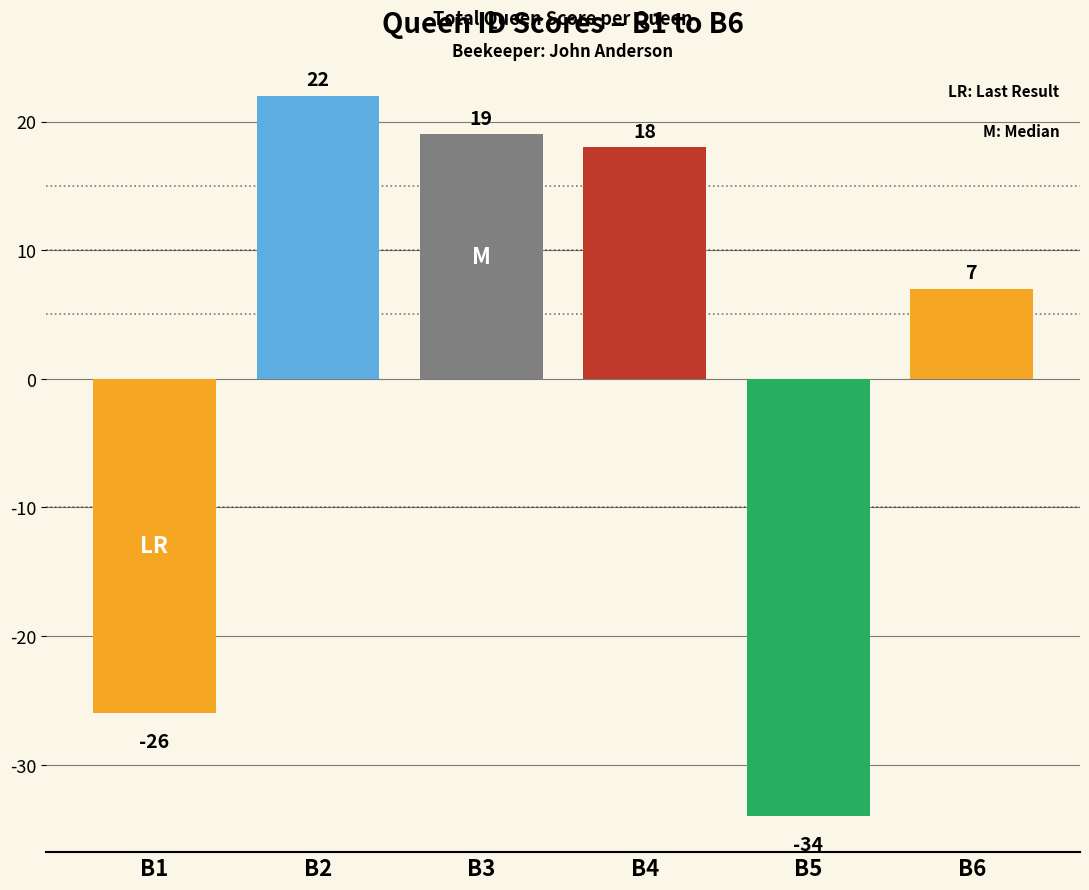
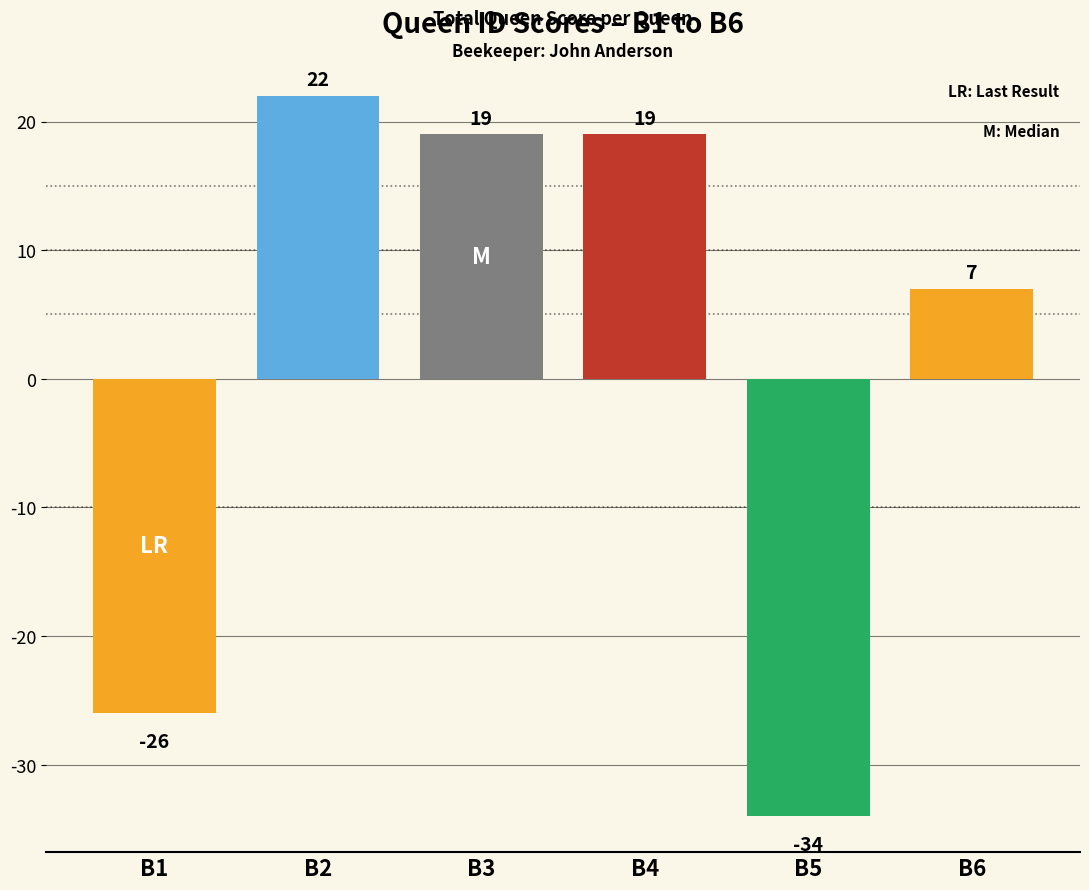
B4: 18 -> 19
